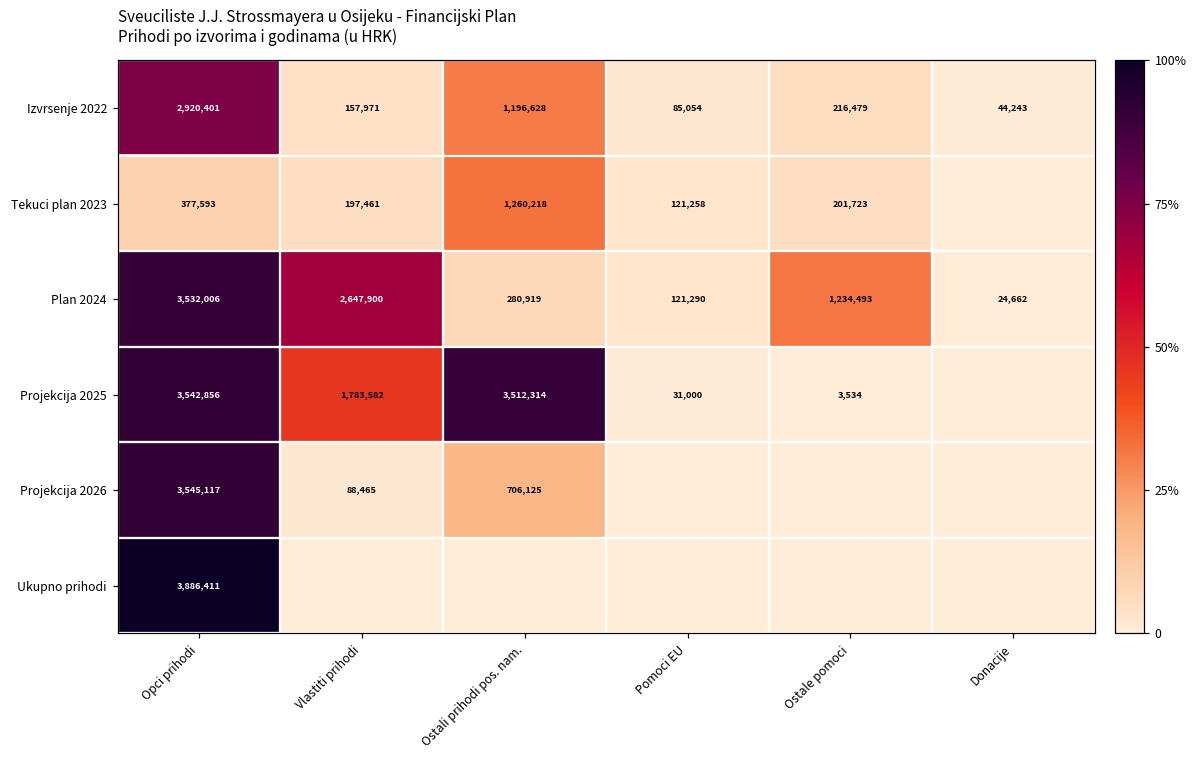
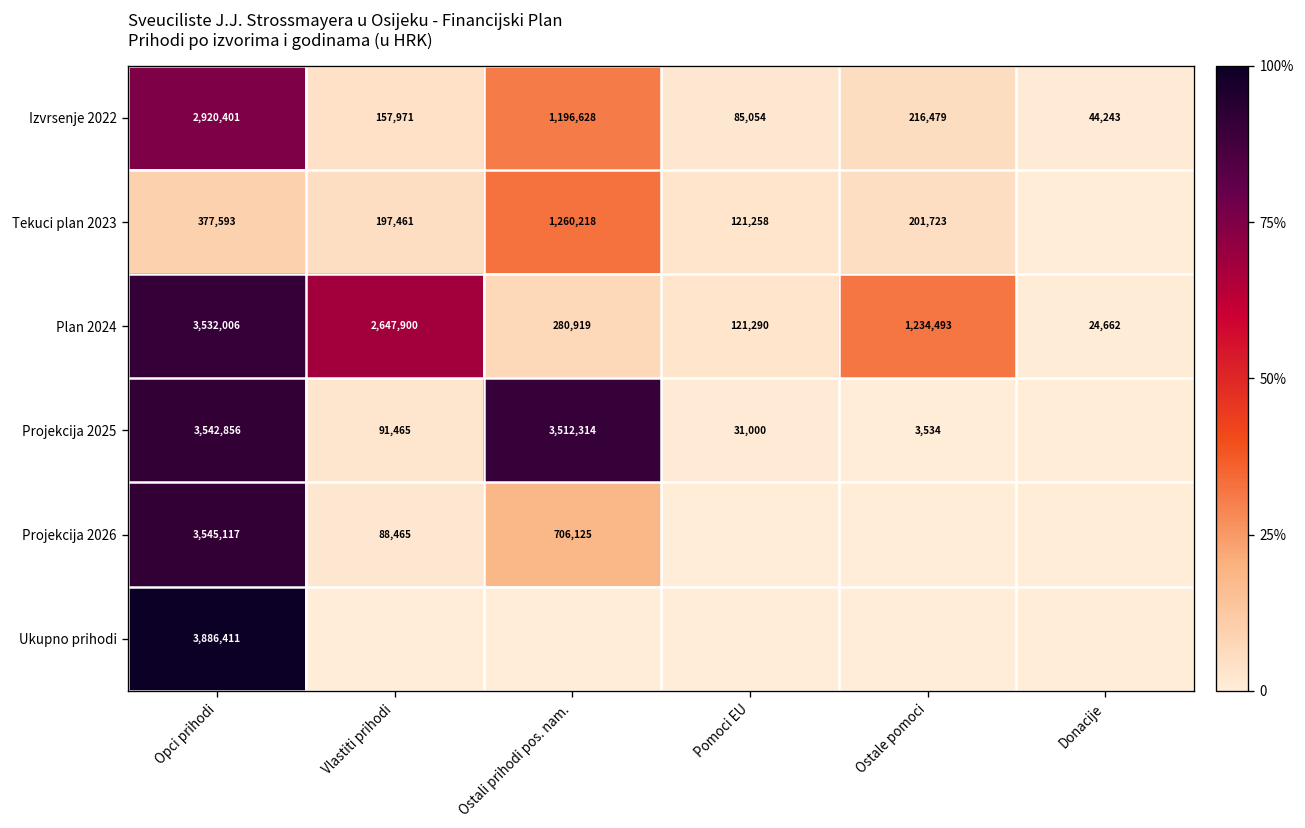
Projekcija 2025, Vlastiti prihodi: 1,783,582 -> 91,465
